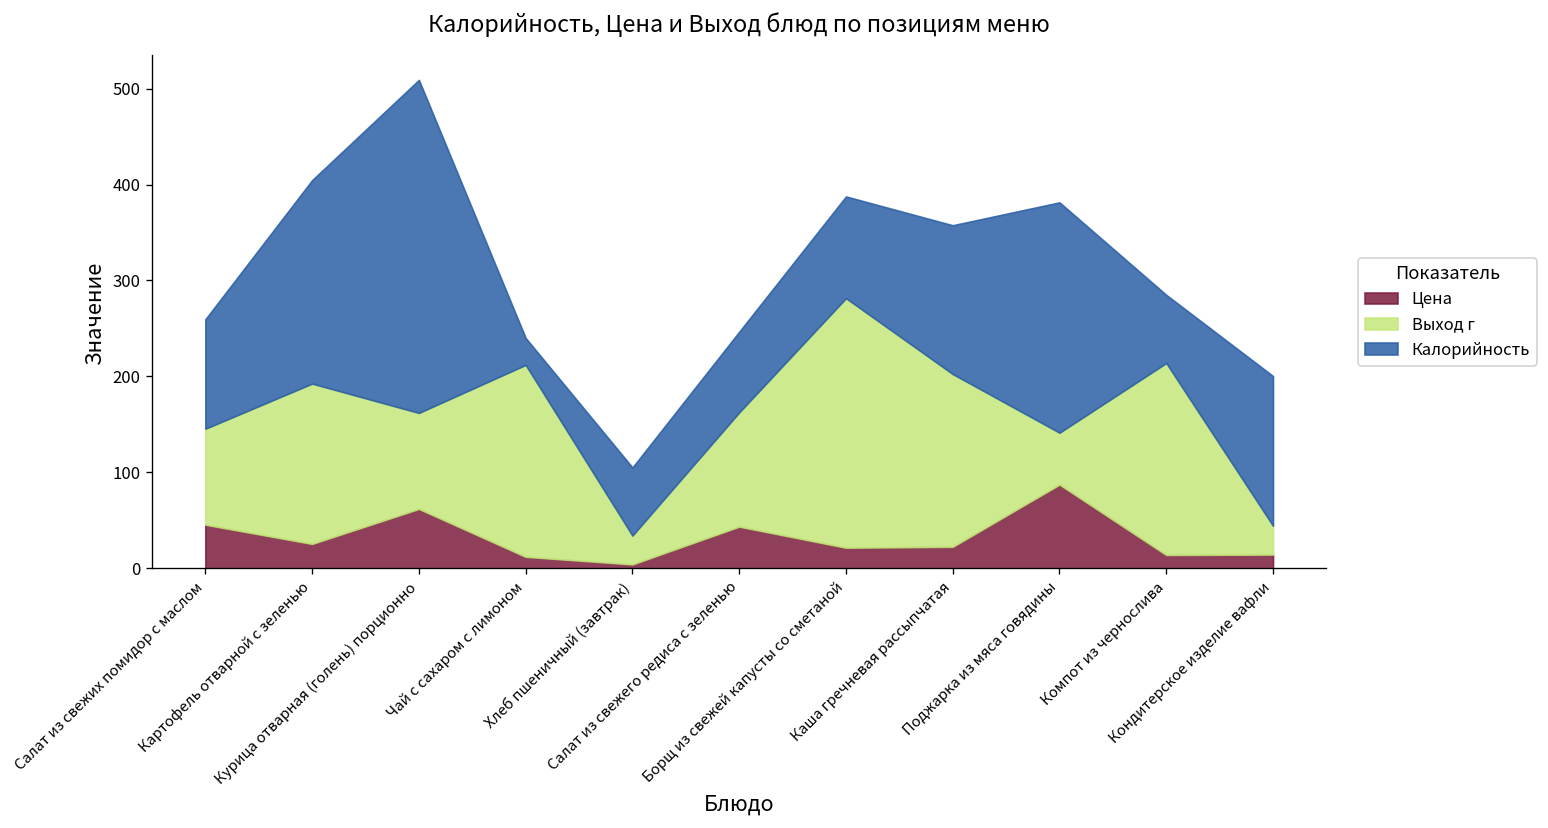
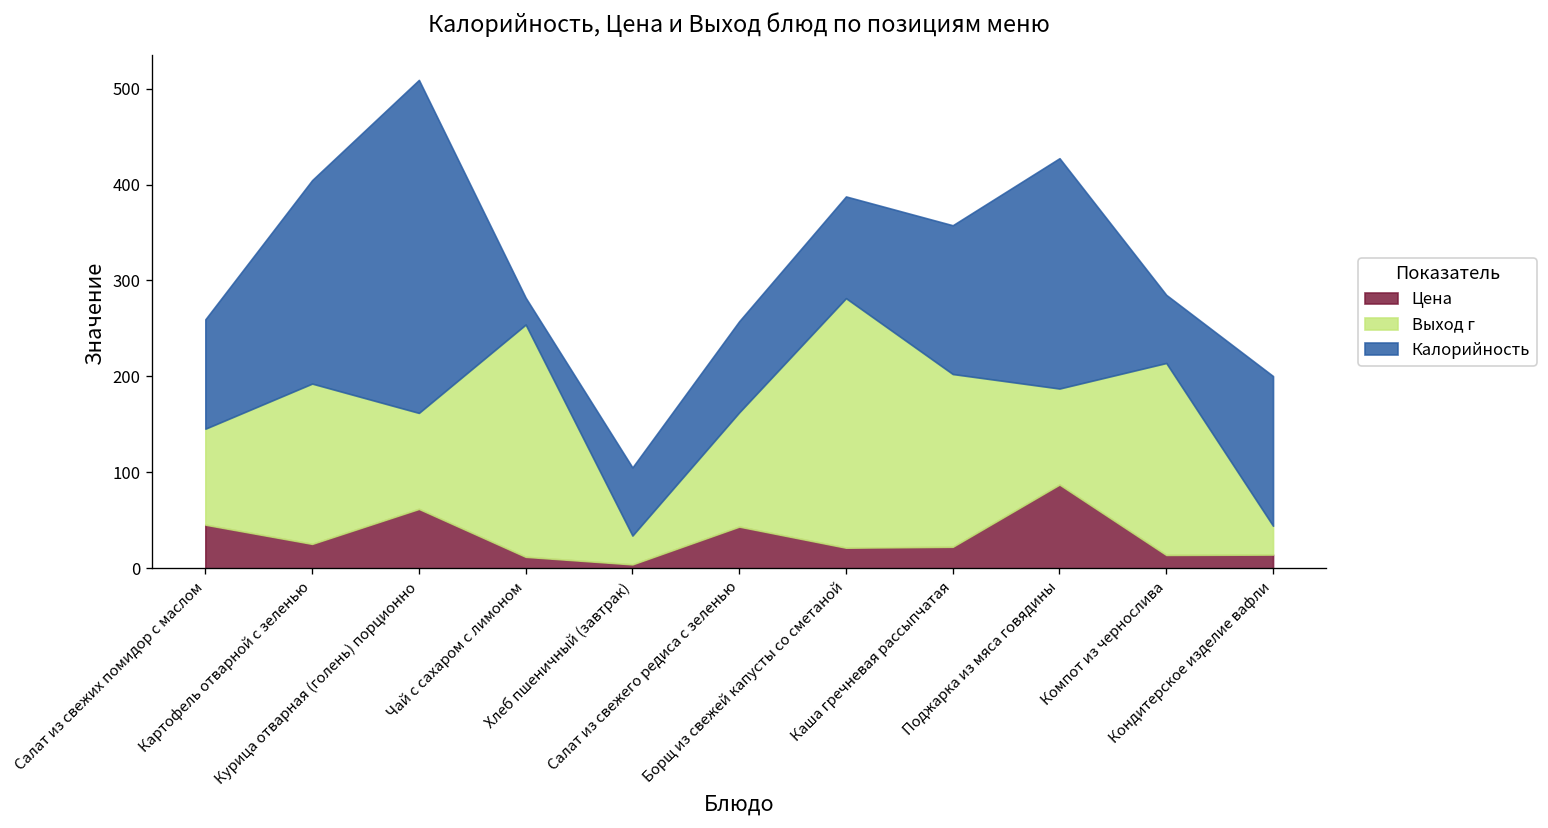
Выход г, Чай с сахаром с лимоном: 200 -> 240
Калорийность, Салат из свежего редиса с зеленью: 80 -> 90
Выход г, Поджарка из мяса говядины: 50 -> 100
